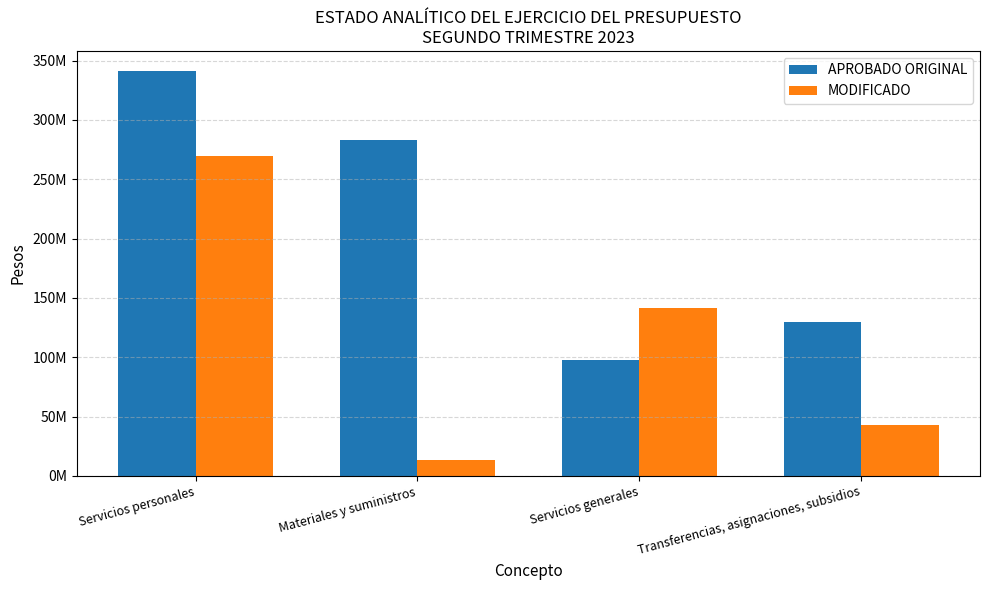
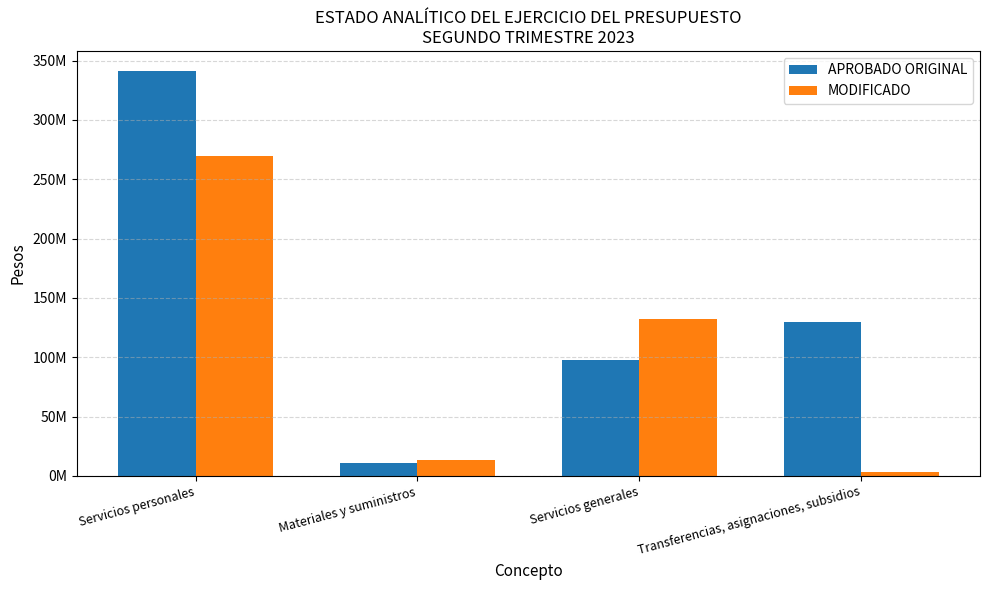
APROBADO ORIGINAL, Materiales y suministros: 283000000 -> 11000000
MODIFICADO, Servicios generales: 142000000 -> 132000000
MODIFICADO, Transferencias, asignaciones, subsidios: 43000000 -> 3000000
